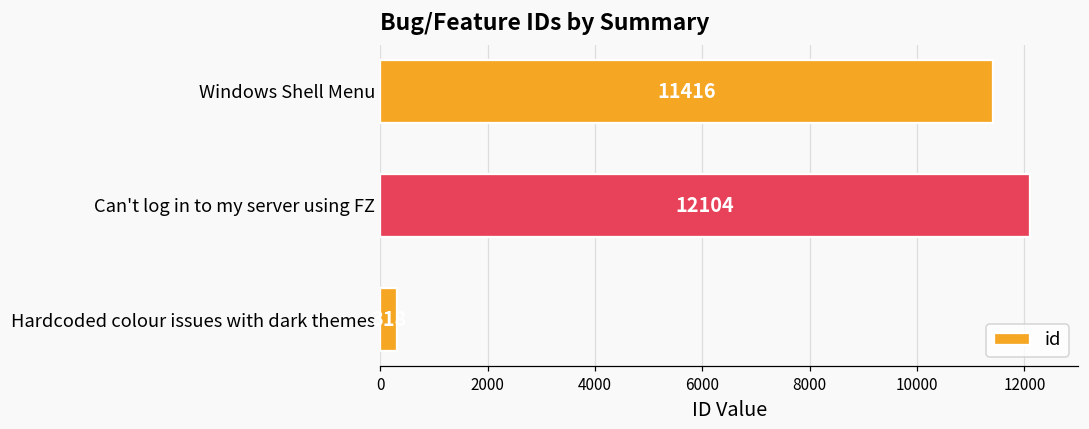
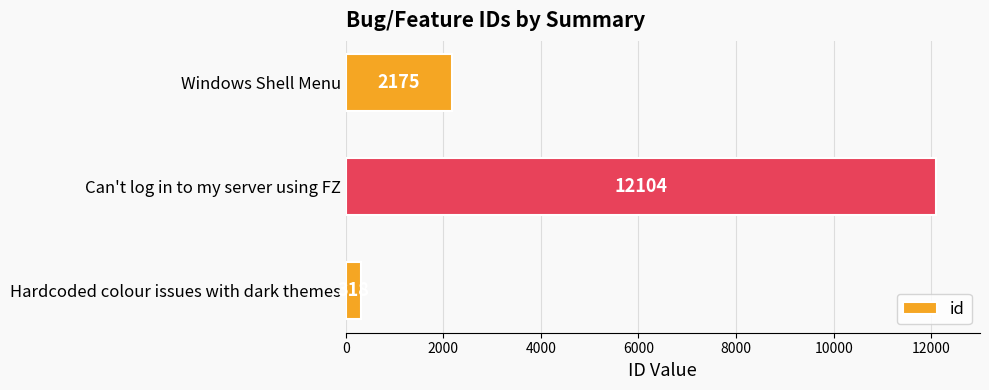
Windows Shell Menu: 11416 -> 2175
